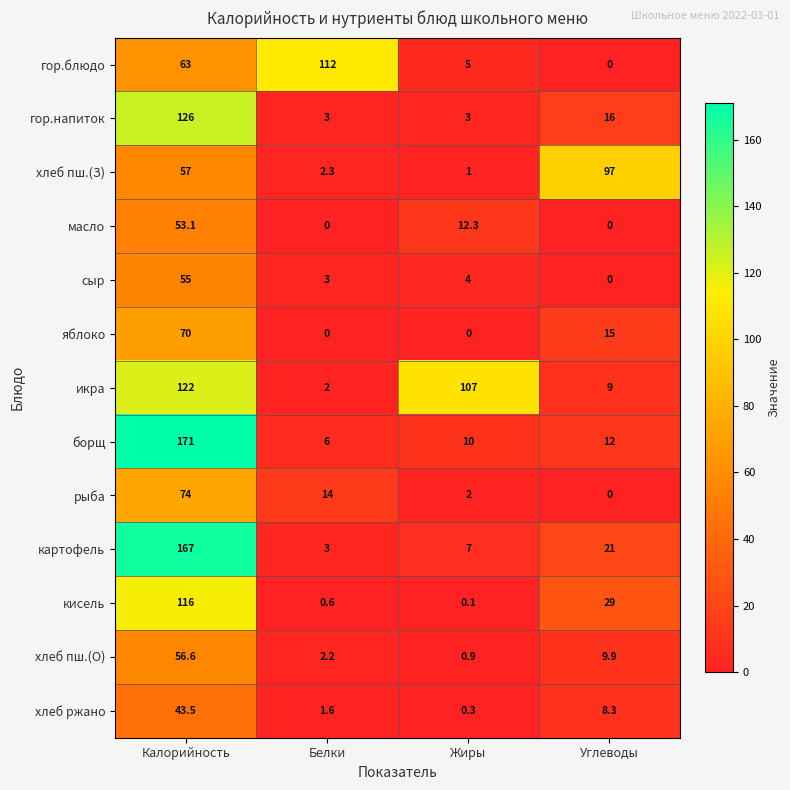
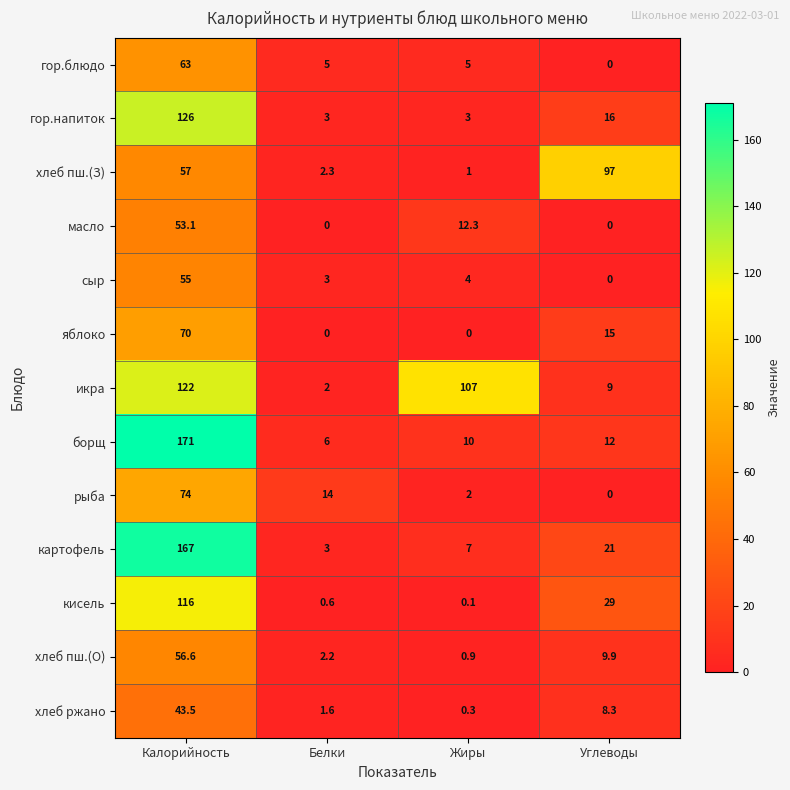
гор.блюдо, Белки: 112 -> 5
